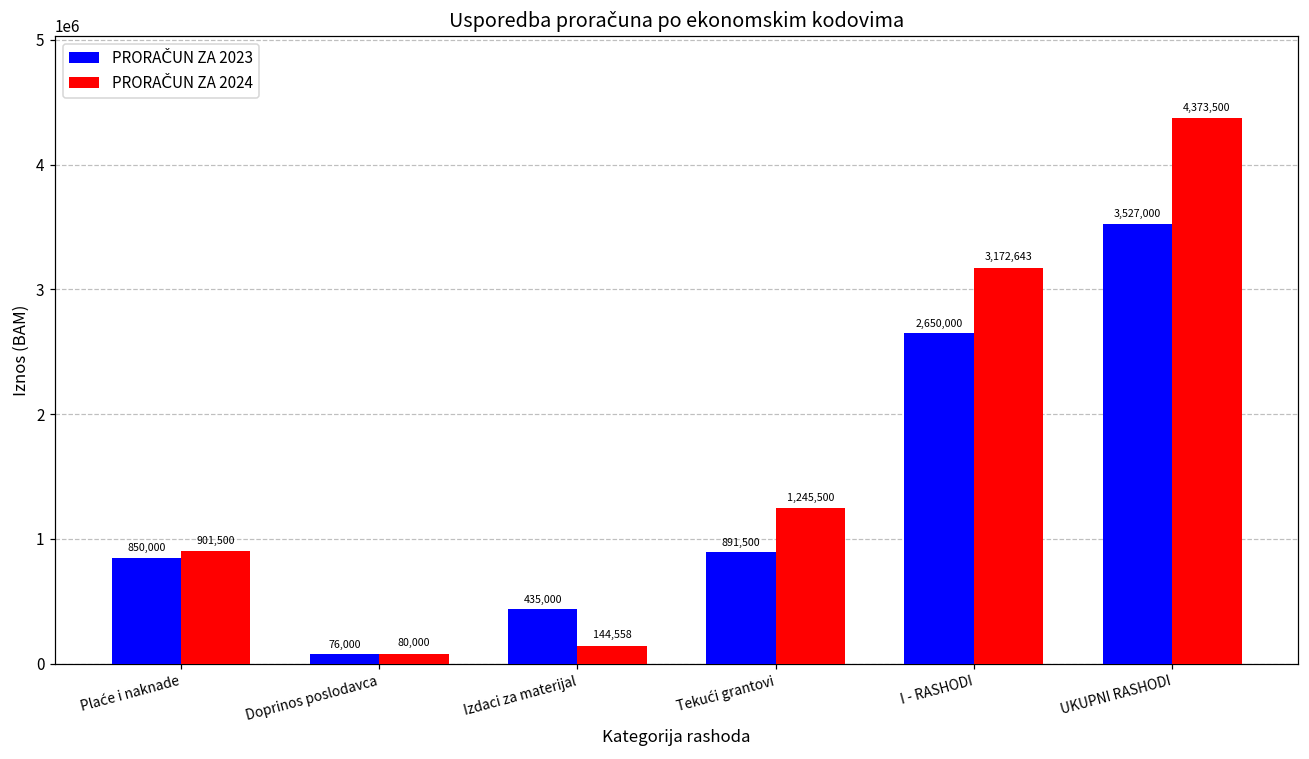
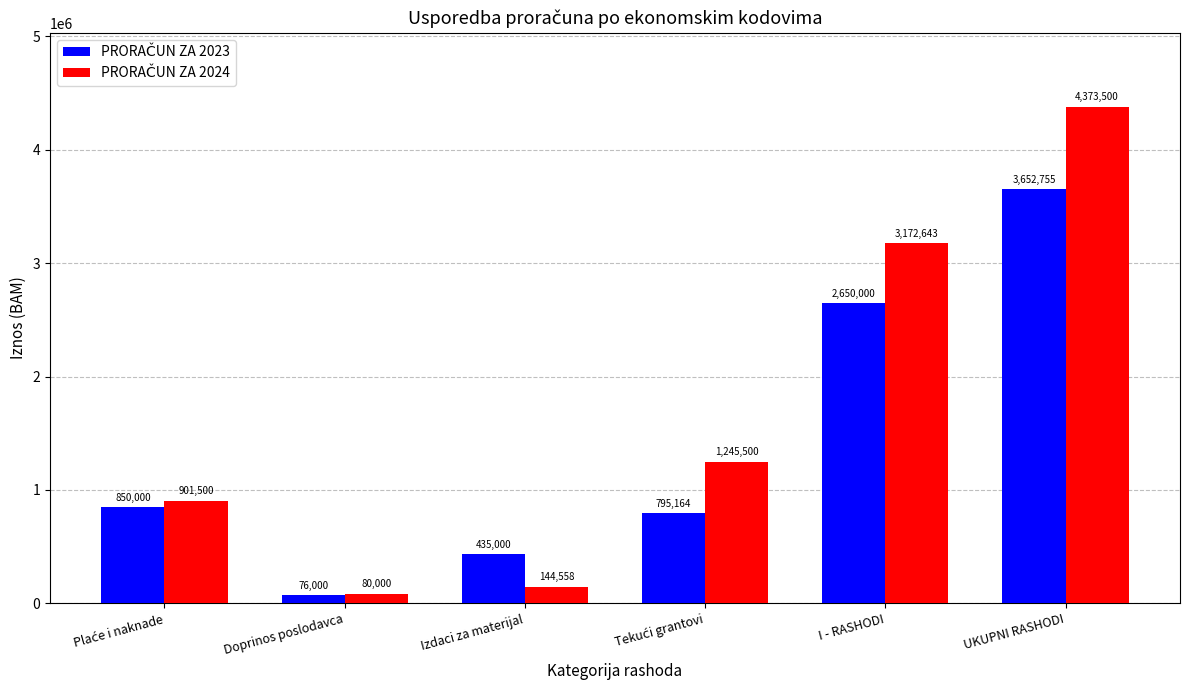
PRORAČUN ZA 2023, Tekući grantovi: 891,500 -> 795,164
PRORAČUN ZA 2023, UKUPNI RASHODI: 3,527,000 -> 3,652,755
